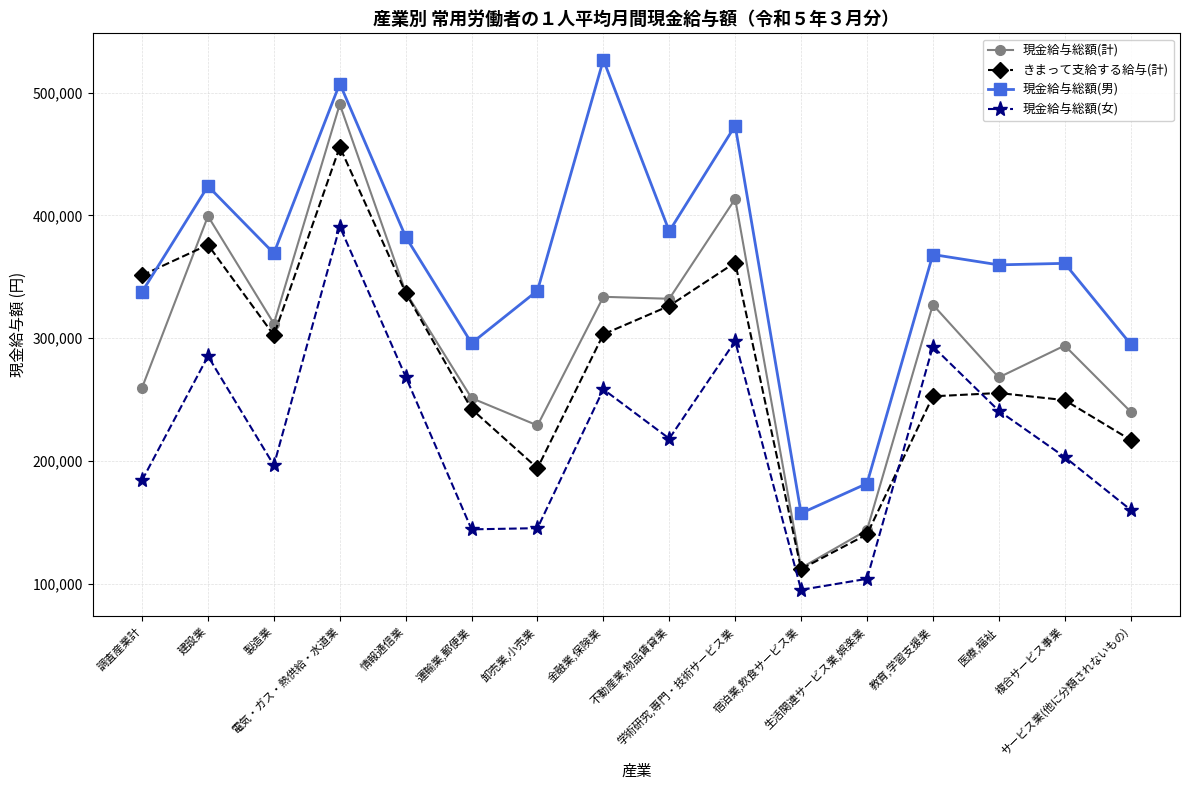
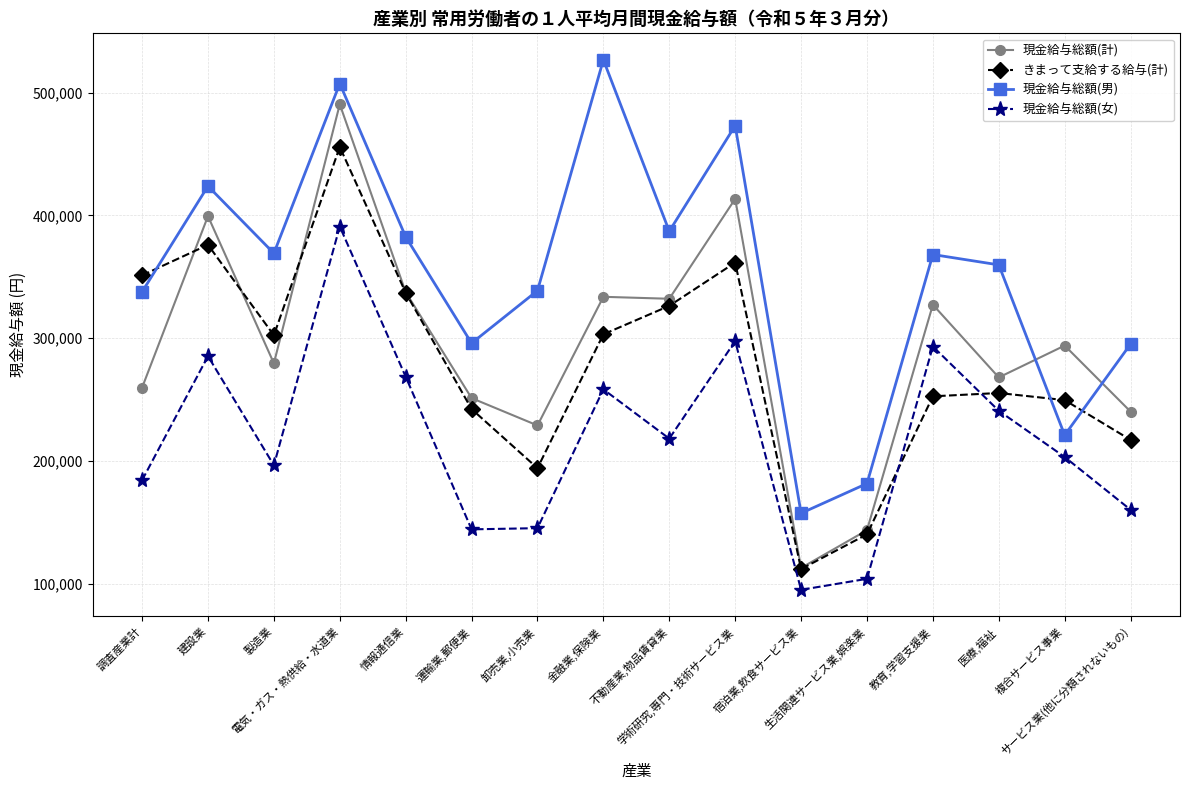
現金給与総額(計), 製造業: 312,000 -> 280,000
現金給与総額(男), 複合サービス事業: 361,000 -> 221,000
